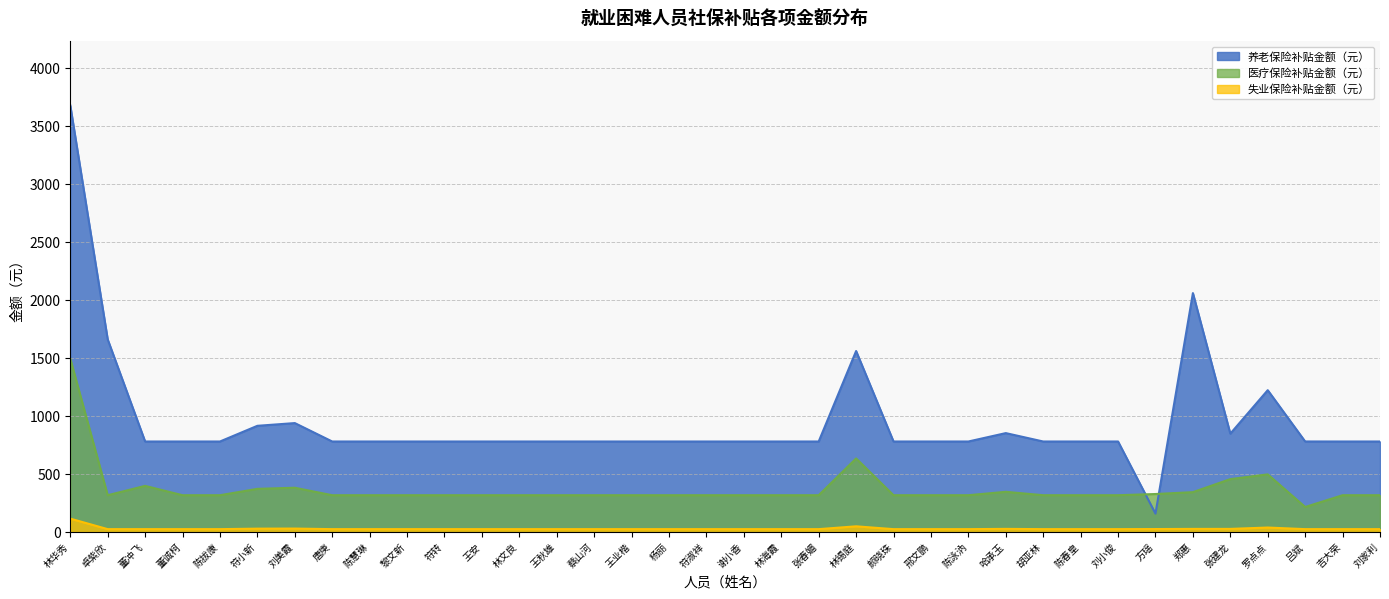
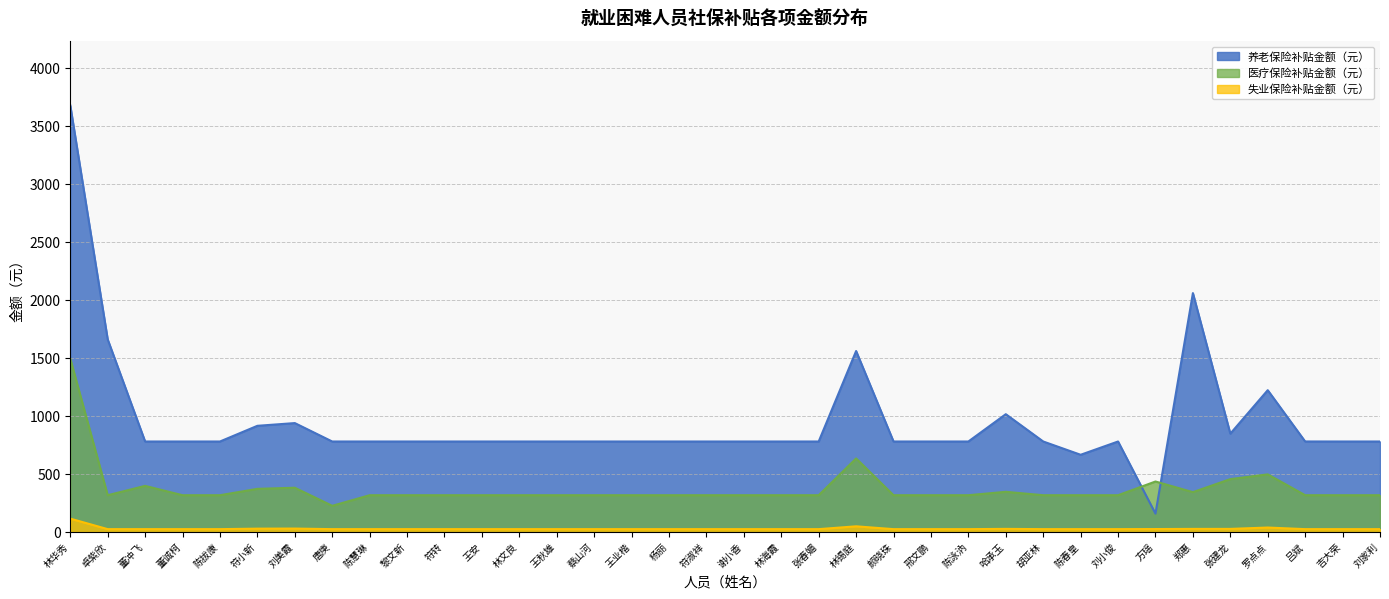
医疗保险补贴金额（元）, 唐庚: 320 -> 230
养老保险补贴金额（元）, 哈承玉: 850 -> 1020
养老保险补贴金额（元）, 陈春皇: 780 -> 670
医疗保险补贴金额（元）, 方瑶: 330 -> 440
医疗保险补贴金额（元）, 吕斌: 220 -> 320
